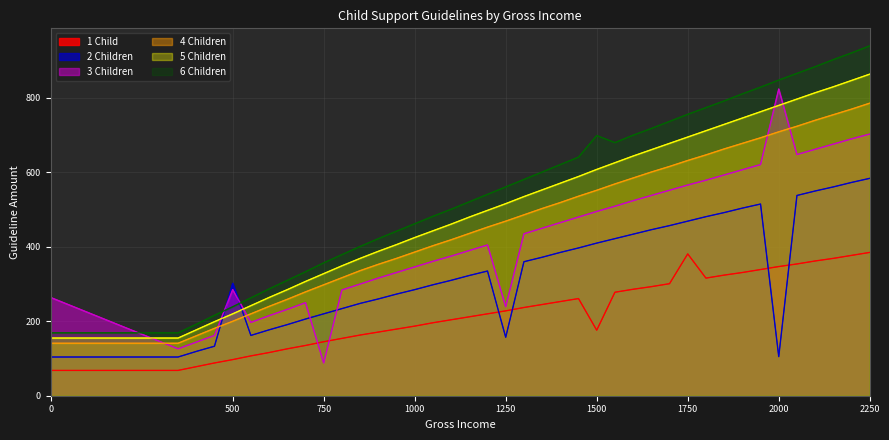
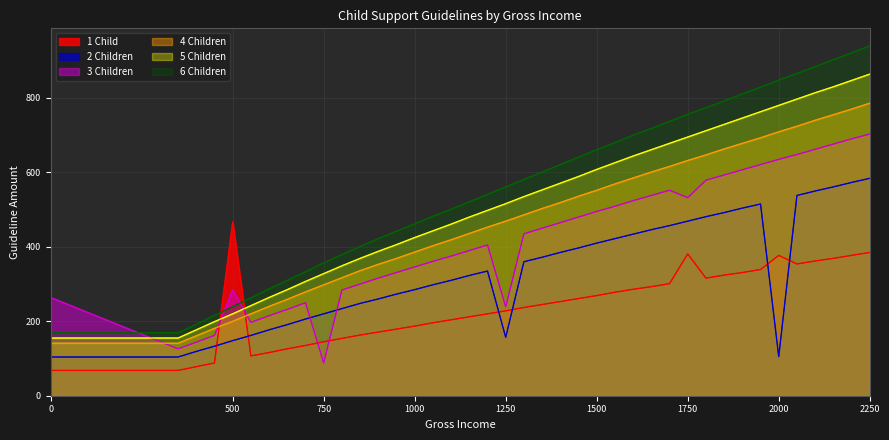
1 Child, 500: 100 -> 470
2 Children, 500: 300 -> 150
1 Child, 1500: 180 -> 270
6 Children, 1500: 700 -> 660
3 Children, 1750: 570 -> 530
1 Child, 2000: 350 -> 380
3 Children, 2000: 820 -> 640
